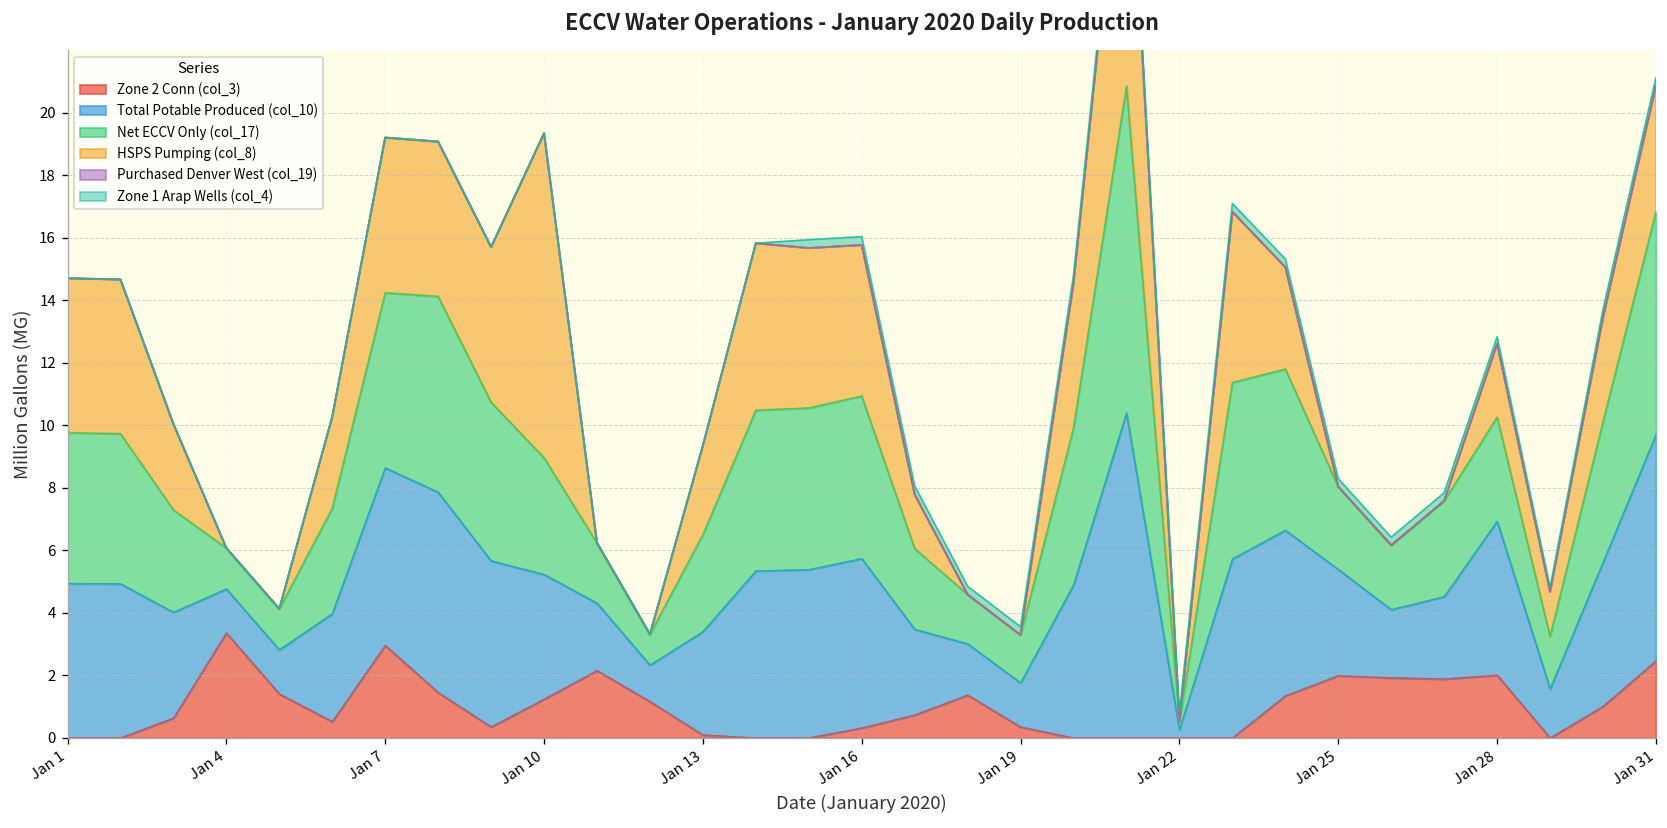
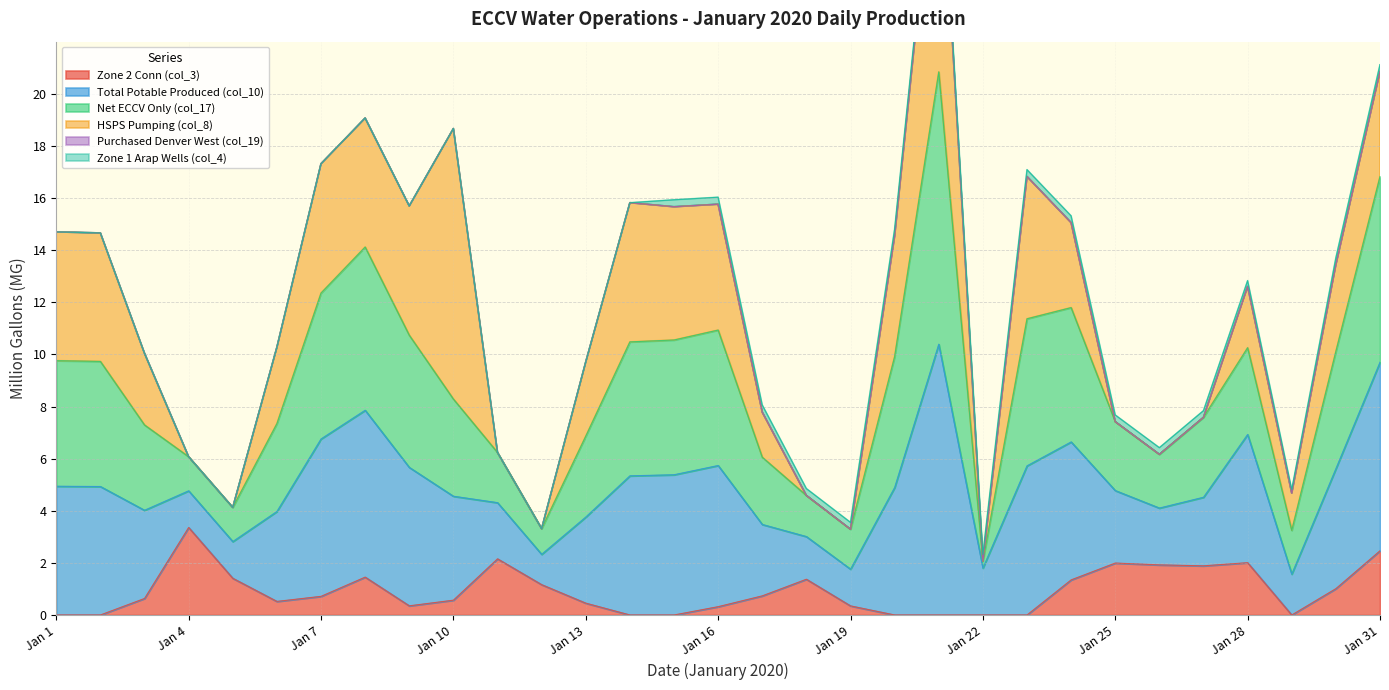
Zone 2 Conn (col_3), Jan 7: 3.0 -> 0.7
Total Potable Produced (col_10), Jan 7: 5.7 -> 6.0
Zone 2 Conn (col_3), Jan 10: 1.2 -> 0.6
Zone 2 Conn (col_3), Jan 13: 0.1 -> 0.5
Total Potable Produced (col_10), Jan 22: 0.3 -> 1.8
Total Potable Produced (col_10), Jan 25: 3.4 -> 2.8
